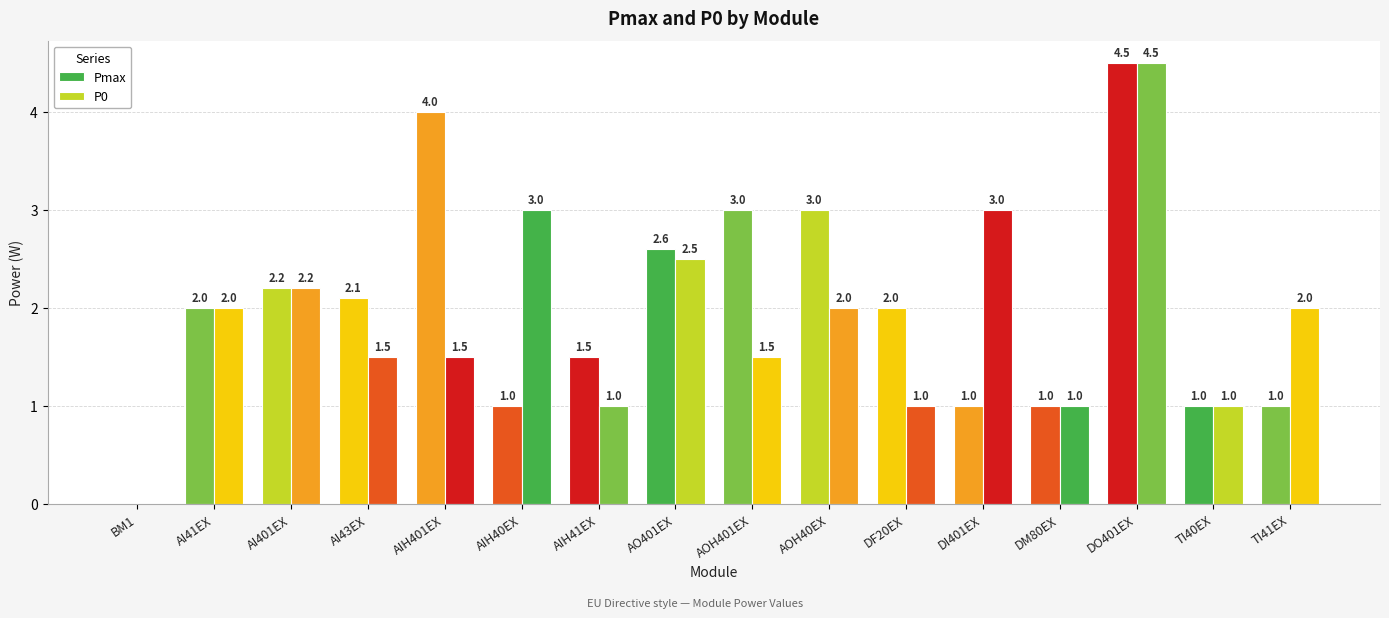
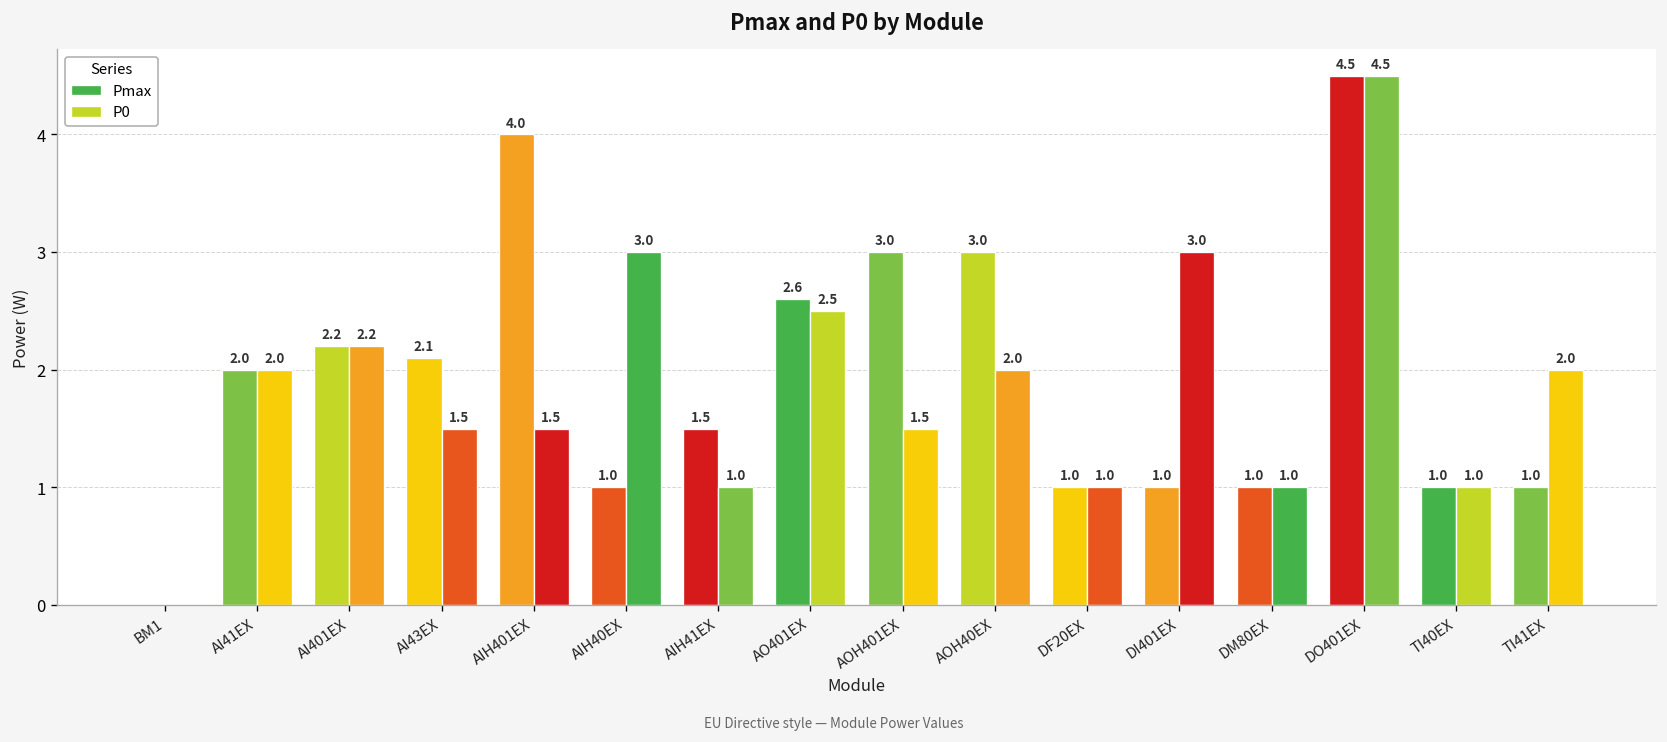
Pmax, DF20EX: 2.0 -> 1.0
